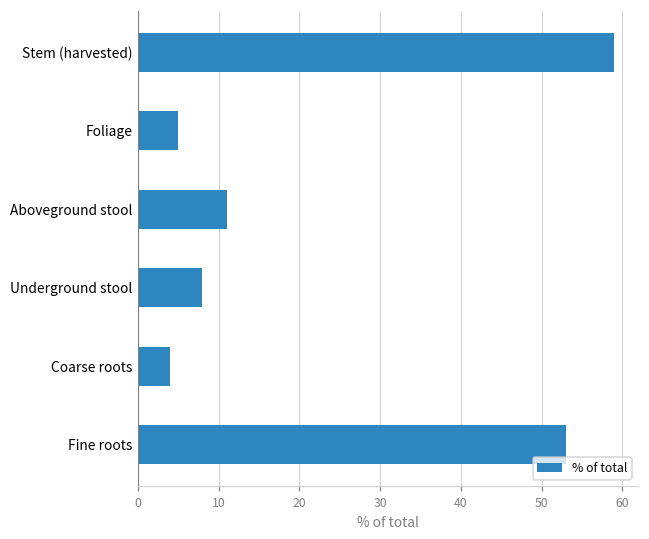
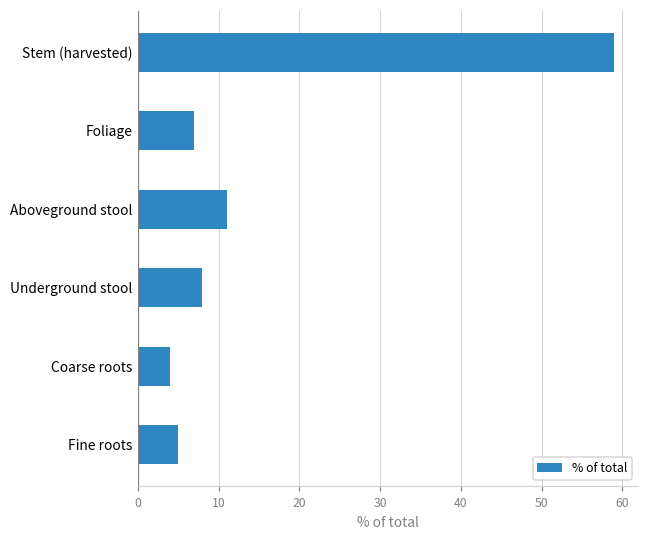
Foliage: 5 -> 7
Fine roots: 53 -> 5
